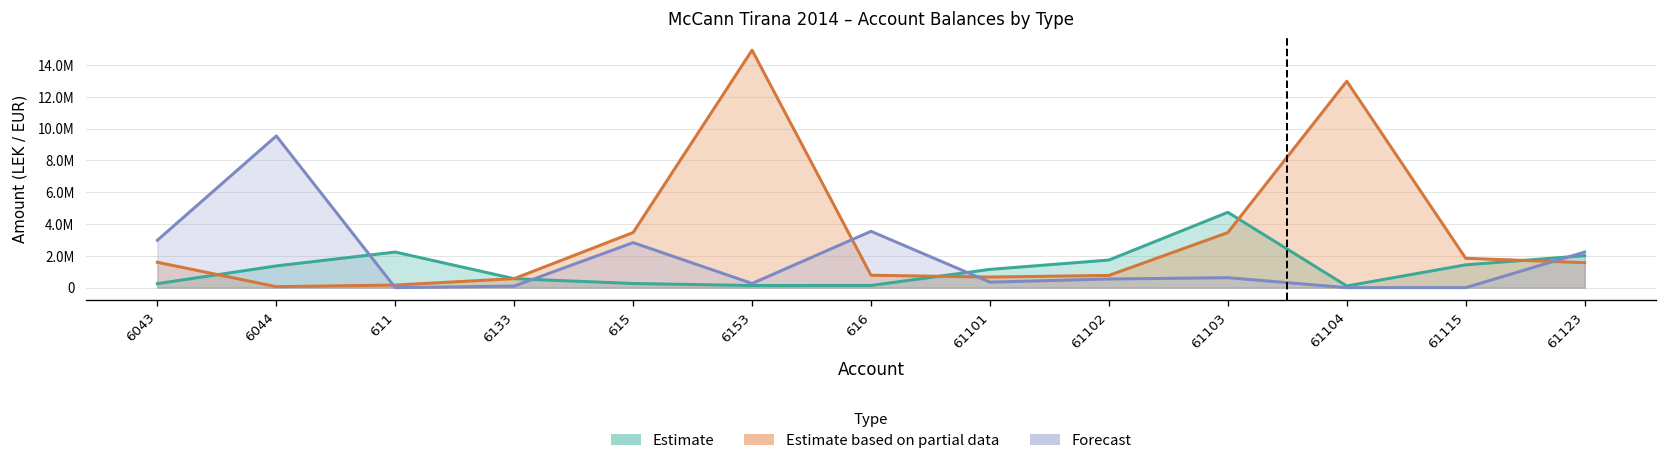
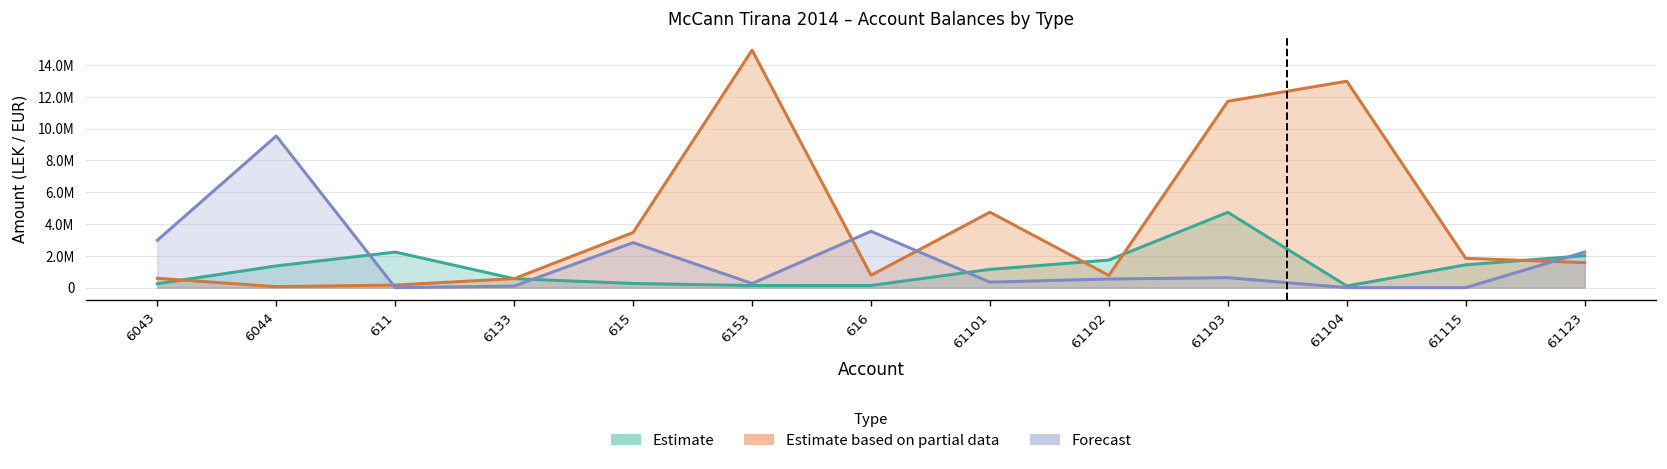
Estimate based on partial data, 6043: 1600000 -> 600000
Estimate based on partial data, 61101: 700000 -> 4700000
Estimate based on partial data, 61103: 3500000 -> 11700000
